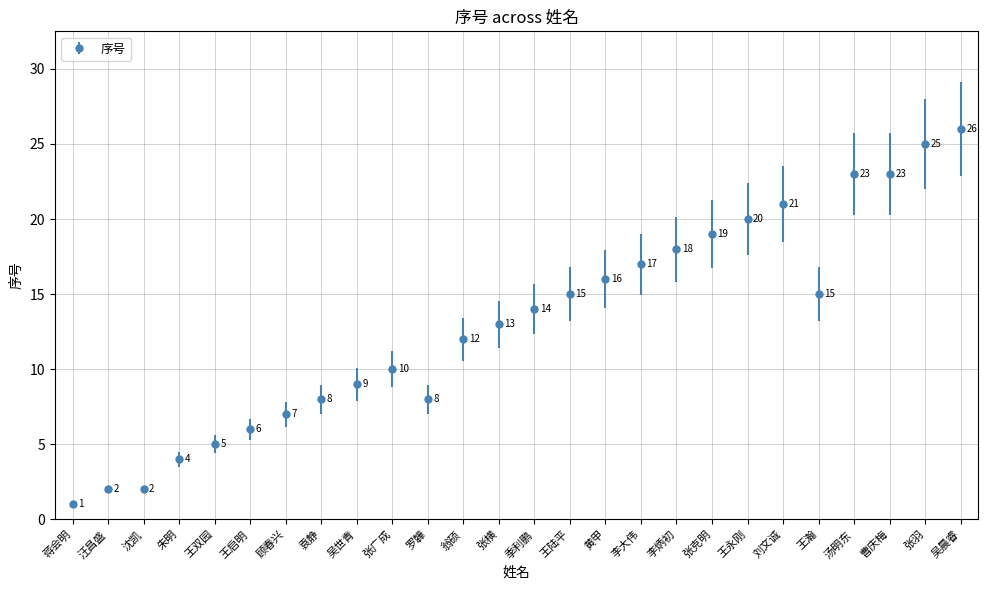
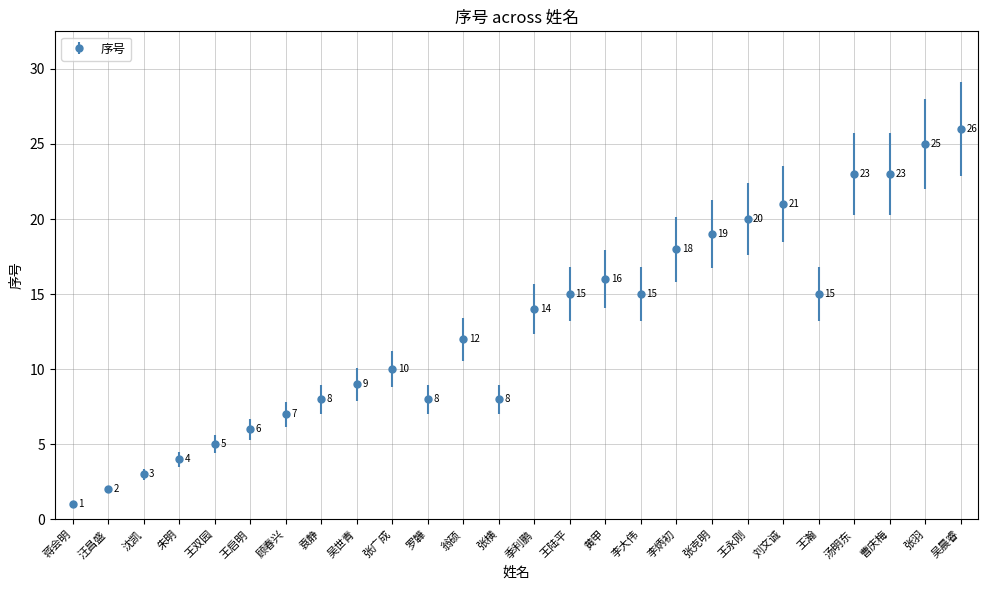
沈凯: 2 -> 3
张横: 13 -> 8
李大伟: 17 -> 15
